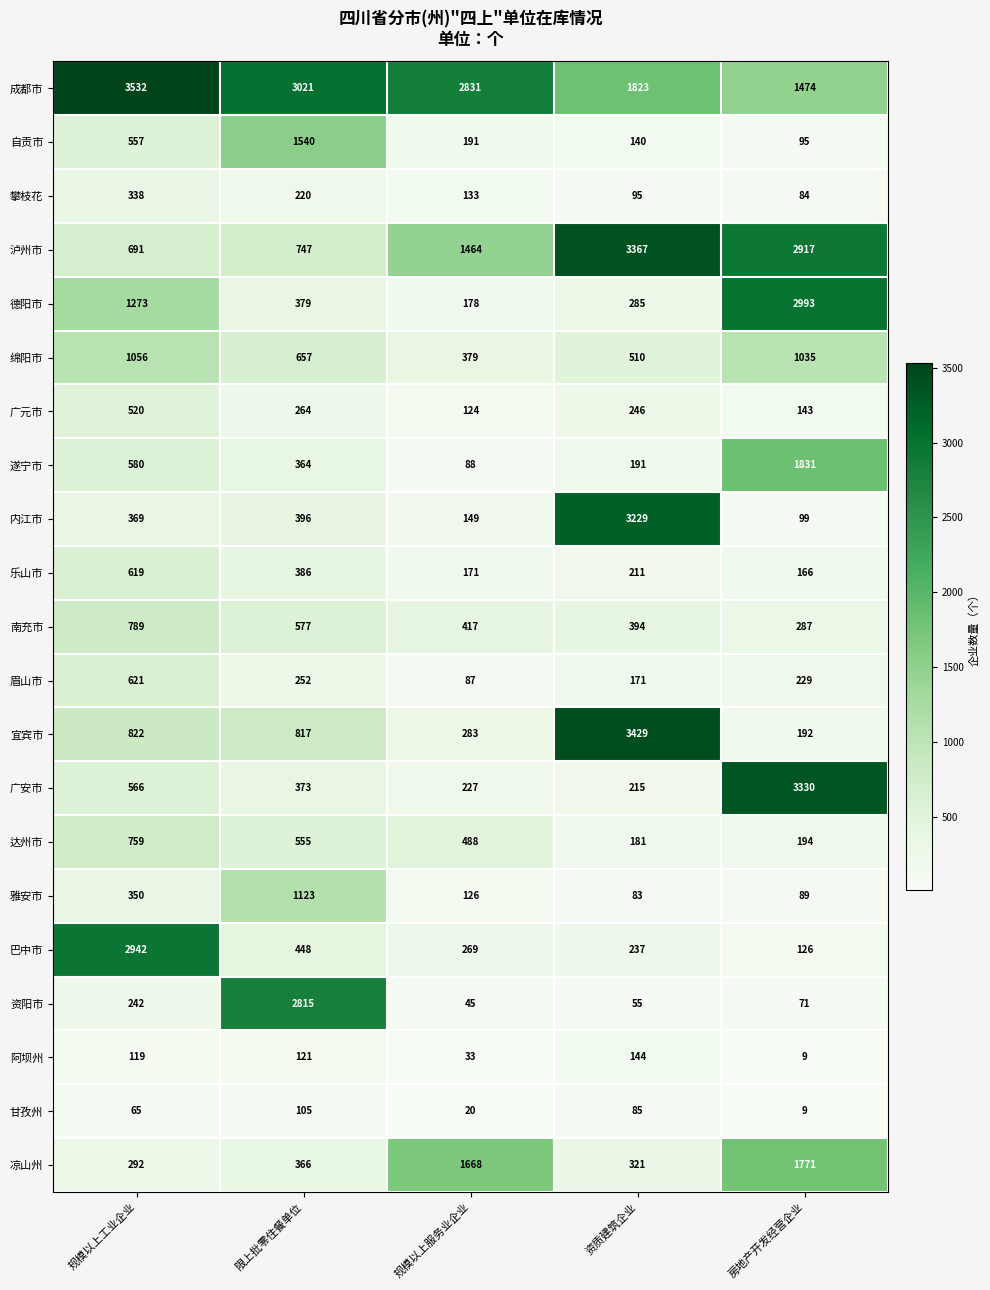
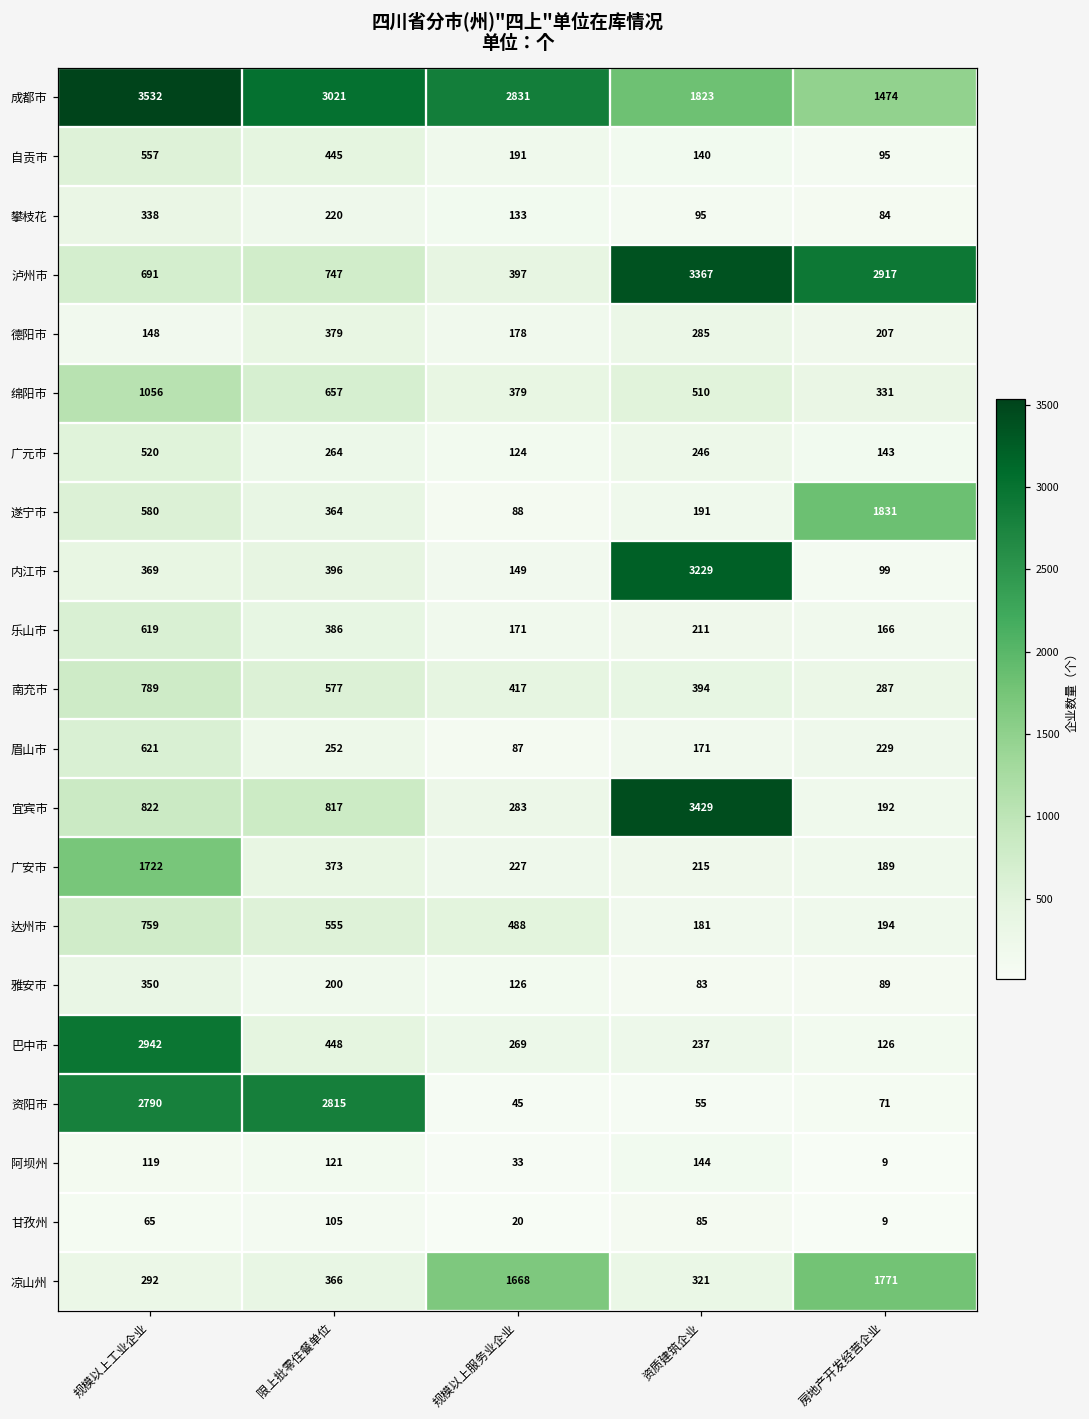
自贡市, 限上批零住餐单位: 1540 -> 445
泸州市, 规模以上服务业企业: 1464 -> 397
德阳市, 规模以上工业企业: 1273 -> 148
德阳市, 房地产开发经营企业: 2993 -> 207
绵阳市, 房地产开发经营企业: 1035 -> 331
广安市, 规模以上工业企业: 566 -> 1722
广安市, 房地产开发经营企业: 3330 -> 189
雅安市, 限上批零住餐单位: 1123 -> 200
资阳市, 规模以上工业企业: 242 -> 2790
